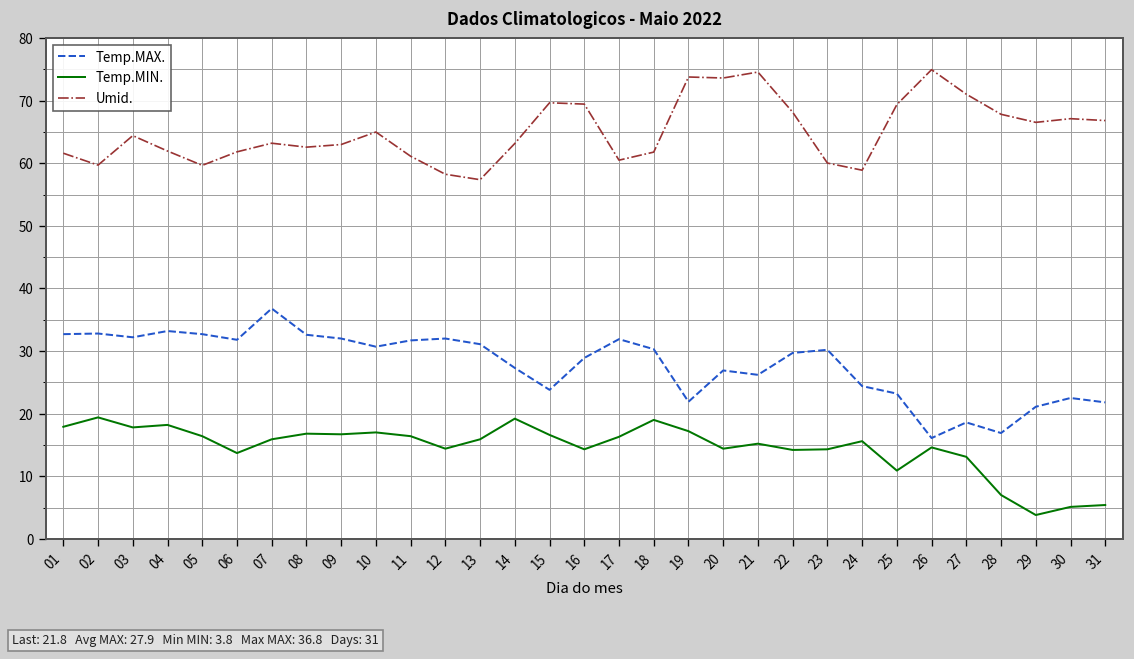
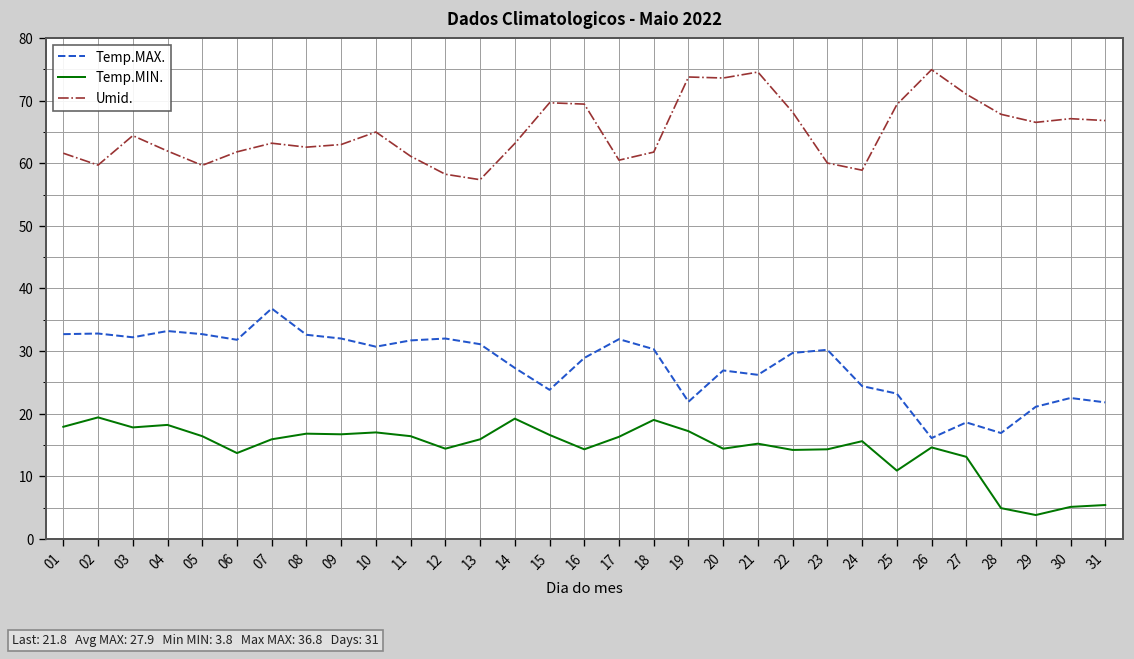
Temp.MIN., 28: 7 -> 5
